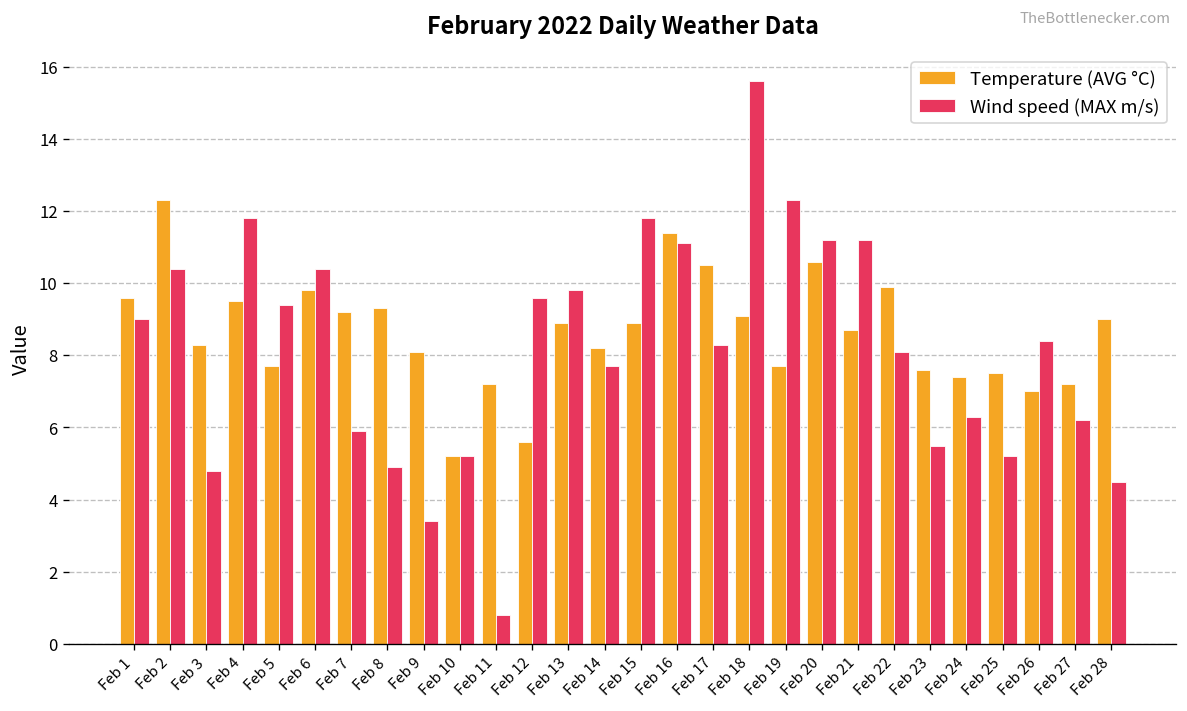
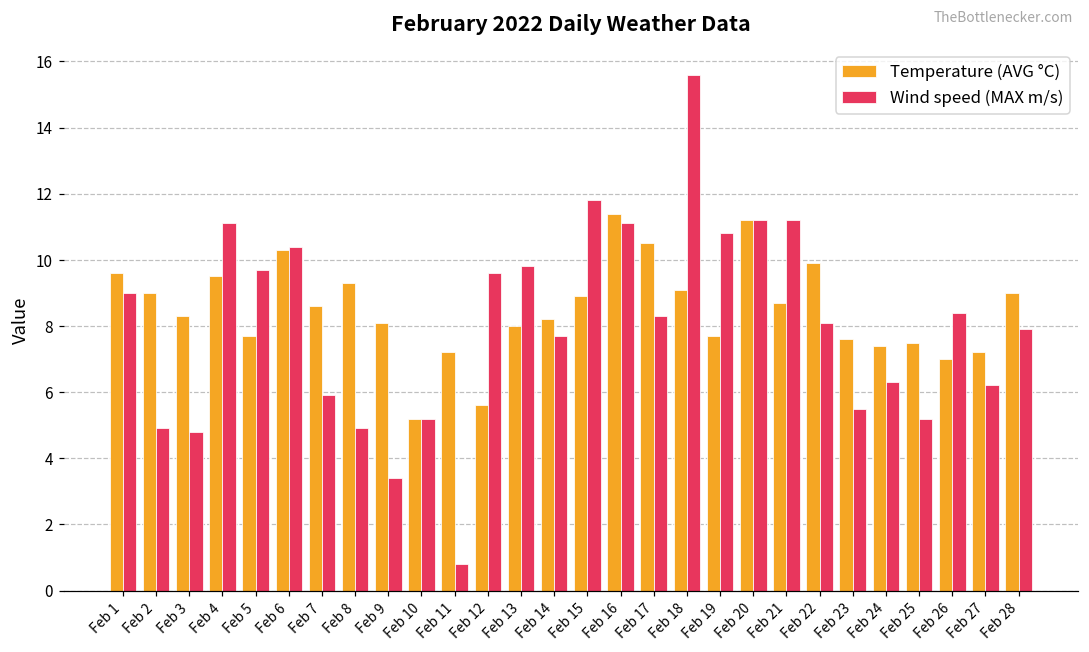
Temperature (AVG °C), Feb 2: 12.3 -> 9.0
Wind speed (MAX m/s), Feb 2: 10.4 -> 4.9
Wind speed (MAX m/s), Feb 4: 11.8 -> 11.1
Wind speed (MAX m/s), Feb 5: 9.4 -> 9.7
Temperature (AVG °C), Feb 6: 9.8 -> 10.3
Temperature (AVG °C), Feb 7: 9.2 -> 8.6
Temperature (AVG °C), Feb 13: 8.9 -> 8.0
Wind speed (MAX m/s), Feb 19: 12.3 -> 10.8
Temperature (AVG °C), Feb 20: 10.6 -> 11.2
Wind speed (MAX m/s), Feb 28: 4.5 -> 7.9
